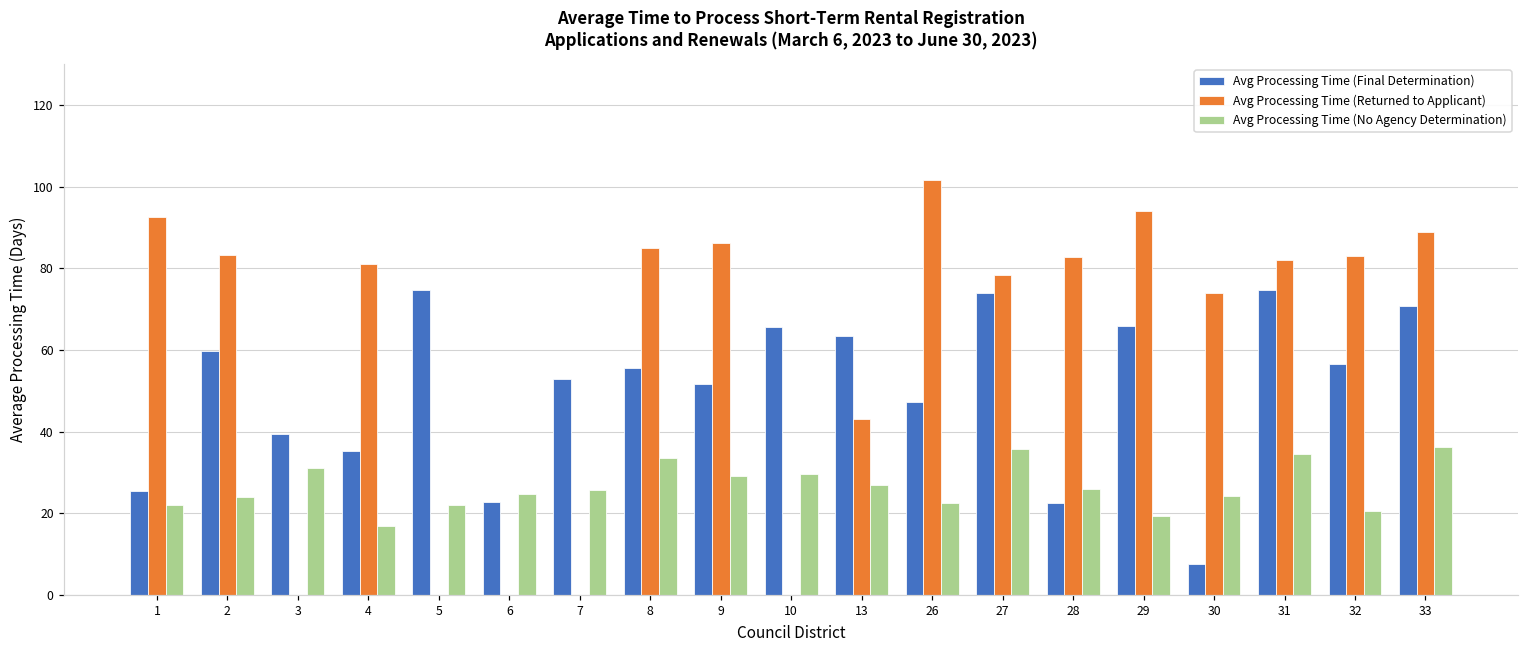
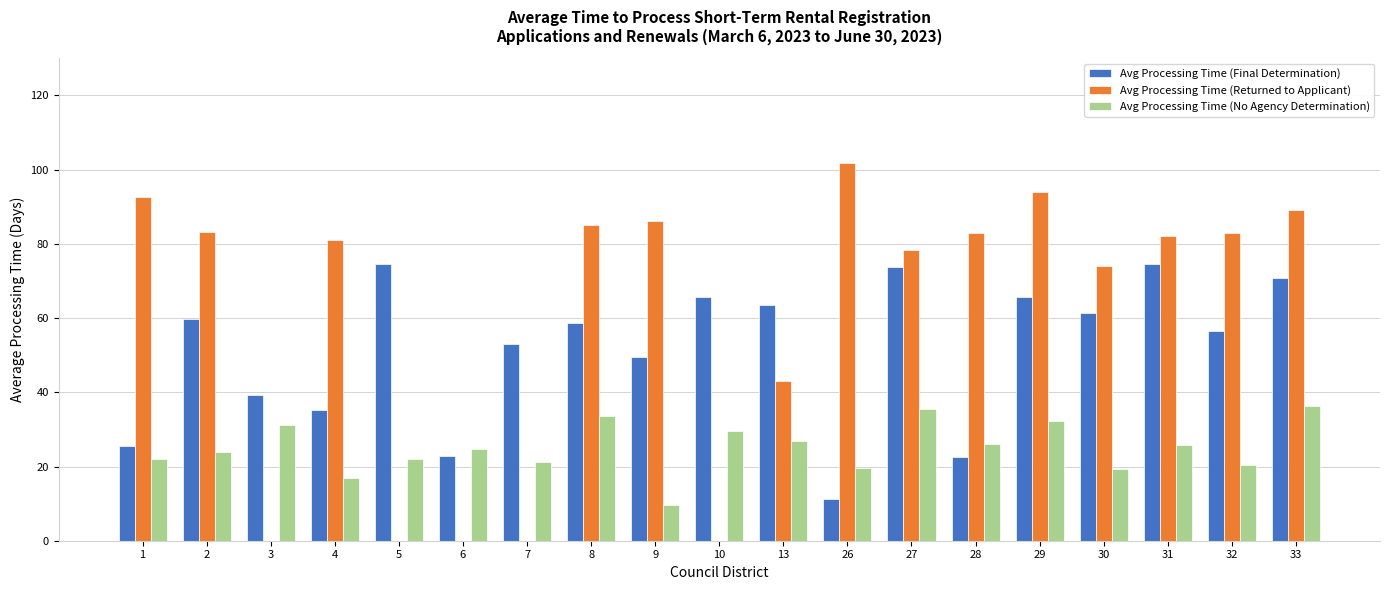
Avg Processing Time (No Agency Determination), 7: 26 -> 21
Avg Processing Time (Final Determination), 8: 56 -> 59
Avg Processing Time (Final Determination), 9: 52 -> 49
Avg Processing Time (No Agency Determination), 9: 29 -> 10
Avg Processing Time (Final Determination), 26: 47 -> 11
Avg Processing Time (No Agency Determination), 26: 22 -> 20
Avg Processing Time (No Agency Determination), 29: 19 -> 32
Avg Processing Time (Final Determination), 30: 8 -> 62
Avg Processing Time (No Agency Determination), 30: 24 -> 19
Avg Processing Time (No Agency Determination), 31: 35 -> 26
